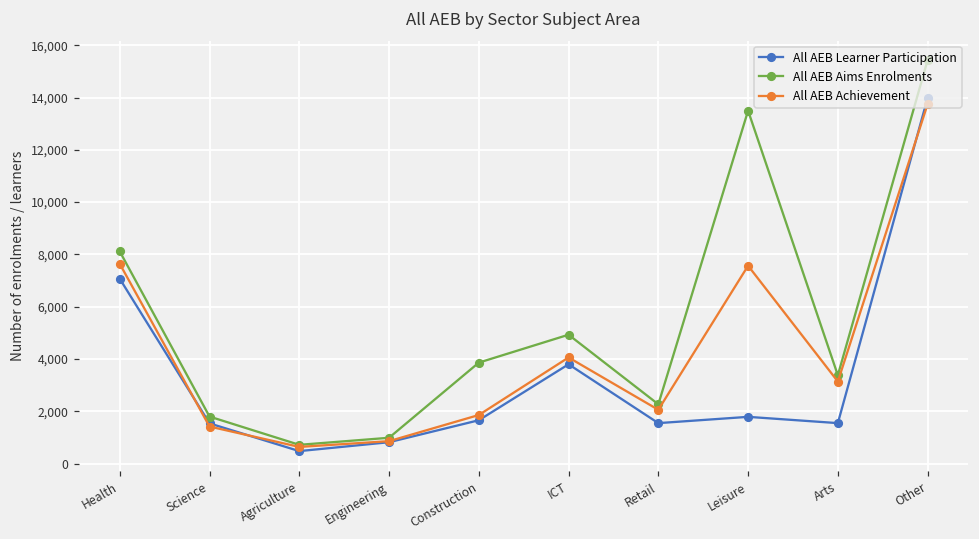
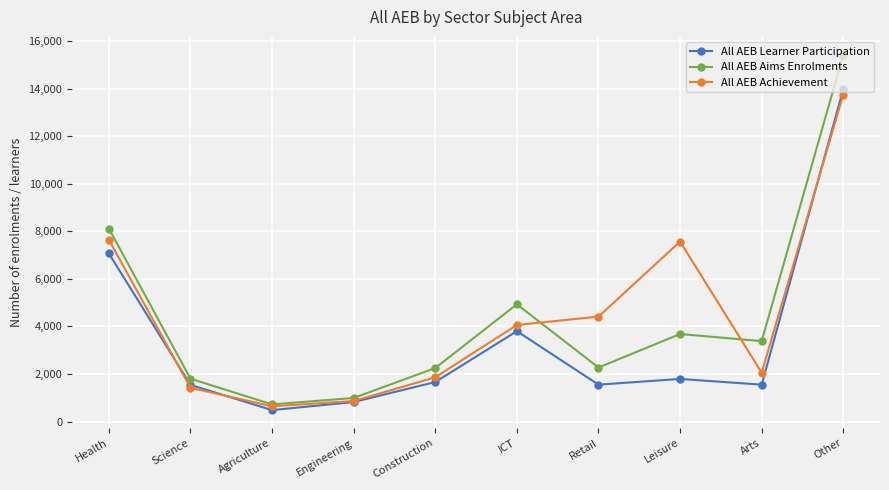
All AEB Aims Enrolments, Construction: 3,900 -> 2,300
All AEB Achievement, Retail: 2,100 -> 4,400
All AEB Aims Enrolments, Leisure: 13,500 -> 3,700
All AEB Achievement, Arts: 3,100 -> 2,100
